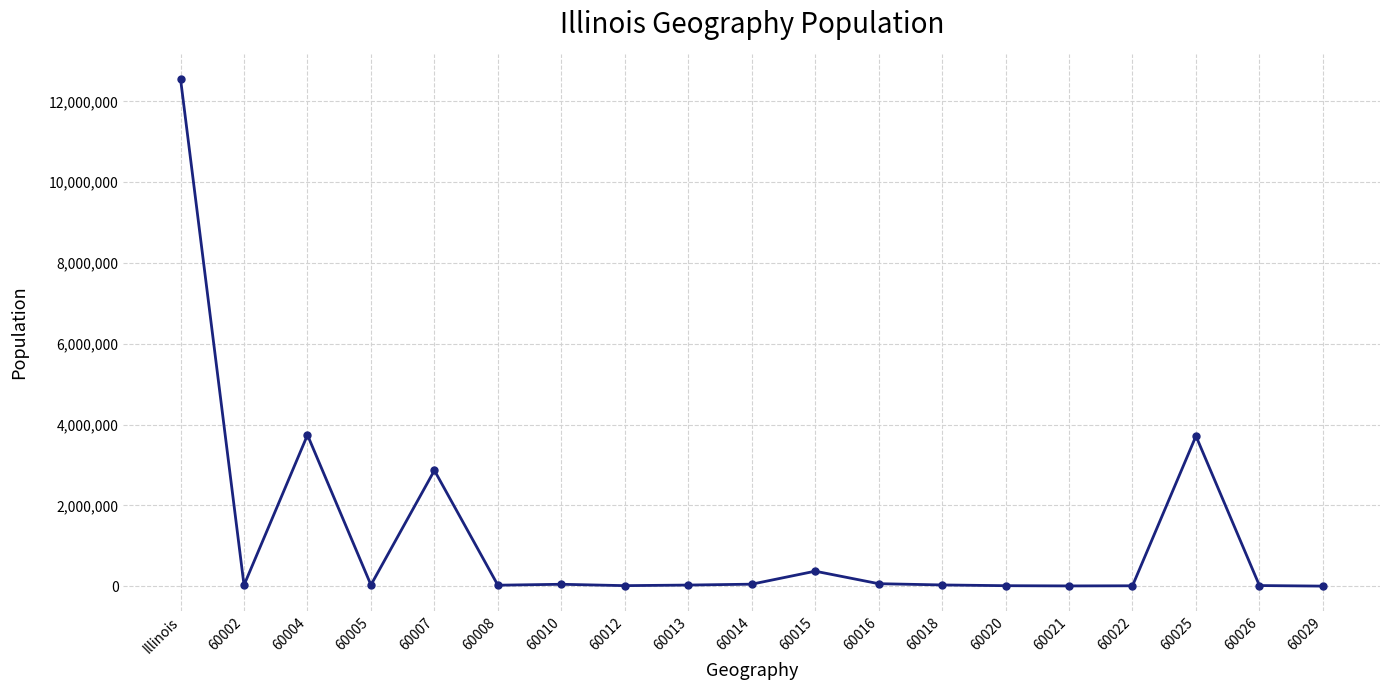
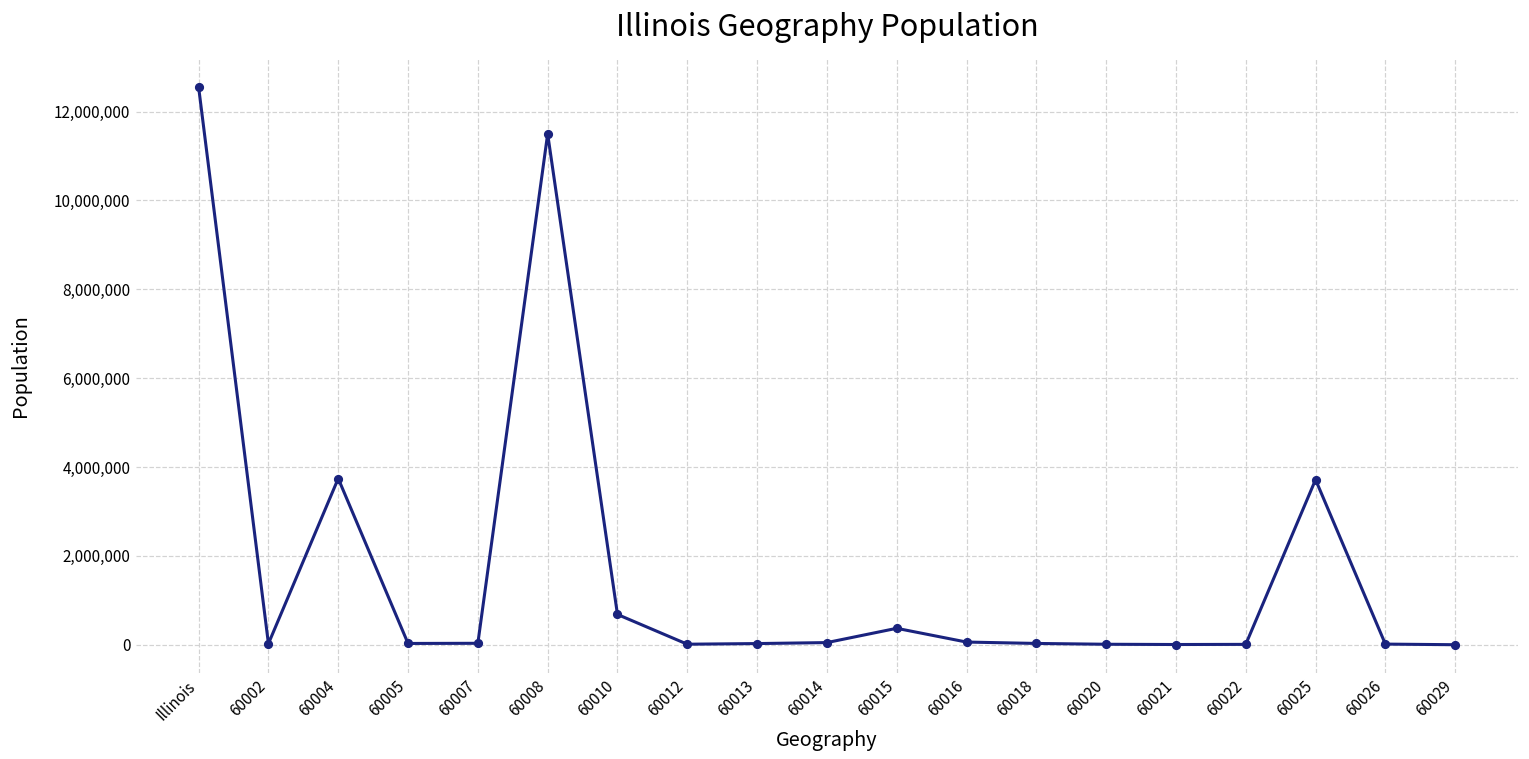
60007: 2,900,000 -> 0
60008: 0 -> 11,500,000
60010: 0 -> 700,000
